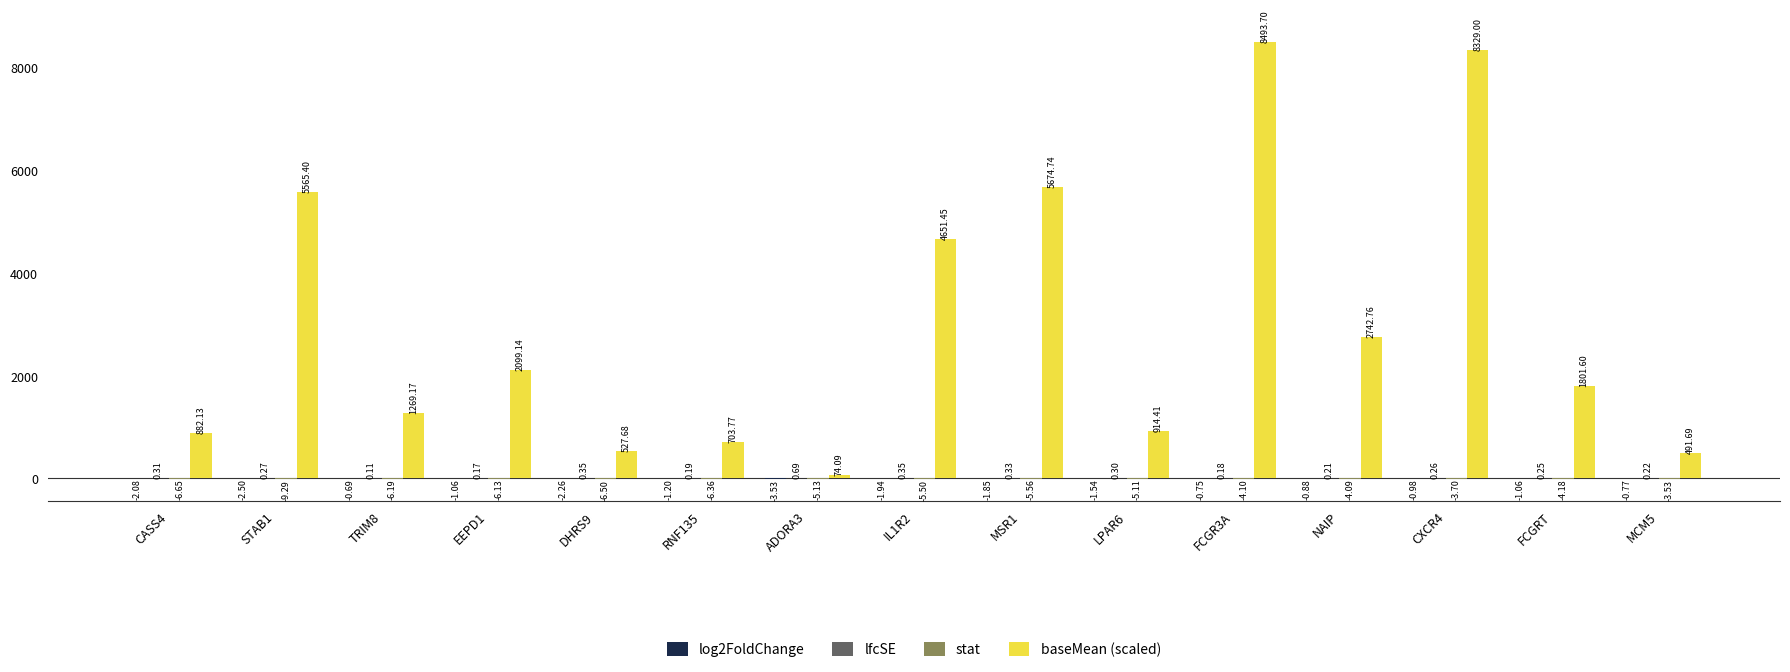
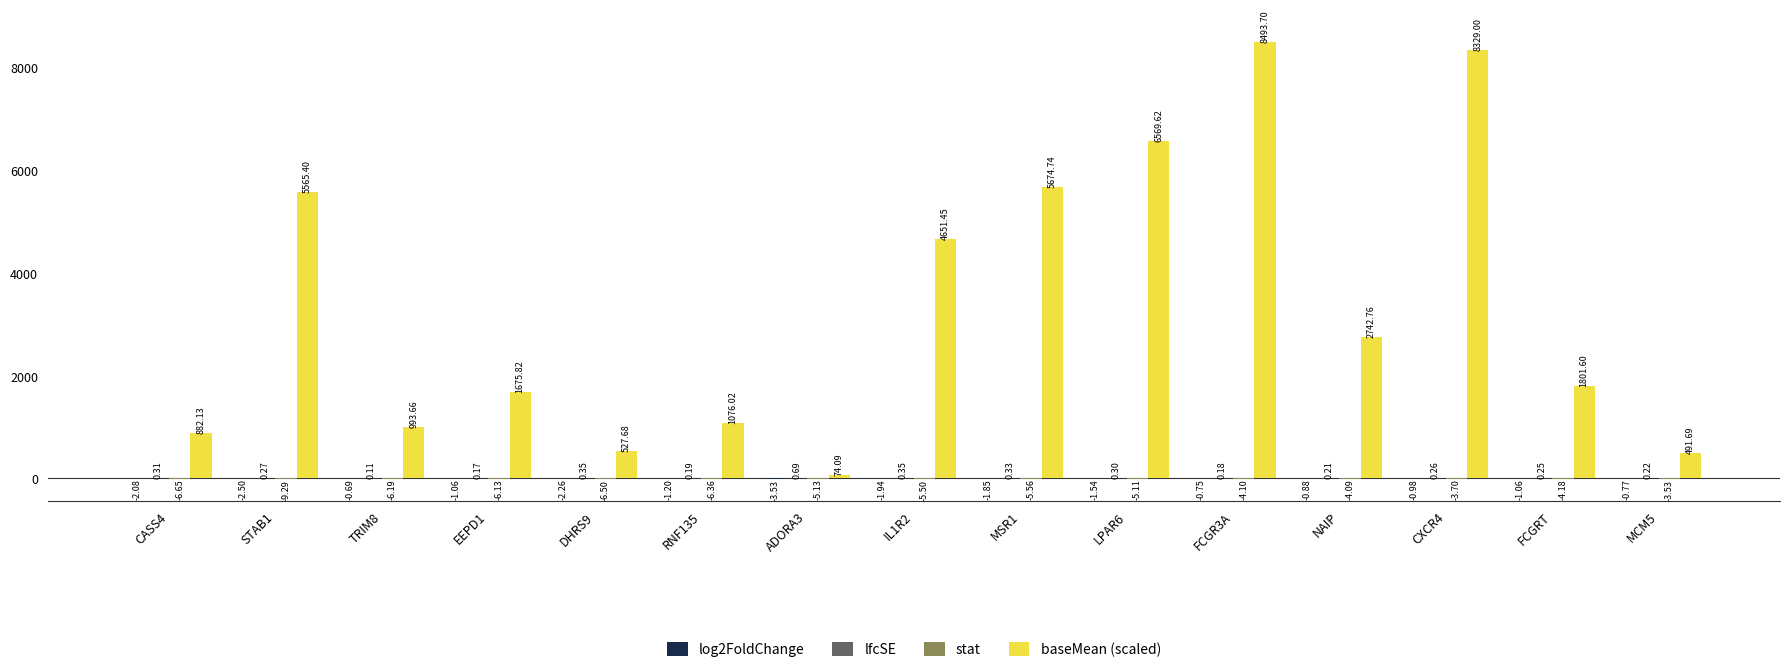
baseMean (scaled), TRIM8: 1269.17 -> 993.66
baseMean (scaled), EEPD1: 2099.14 -> 1675.82
baseMean (scaled), RNF135: 703.77 -> 1076.02
baseMean (scaled), LPAR6: 914.41 -> 6569.62
